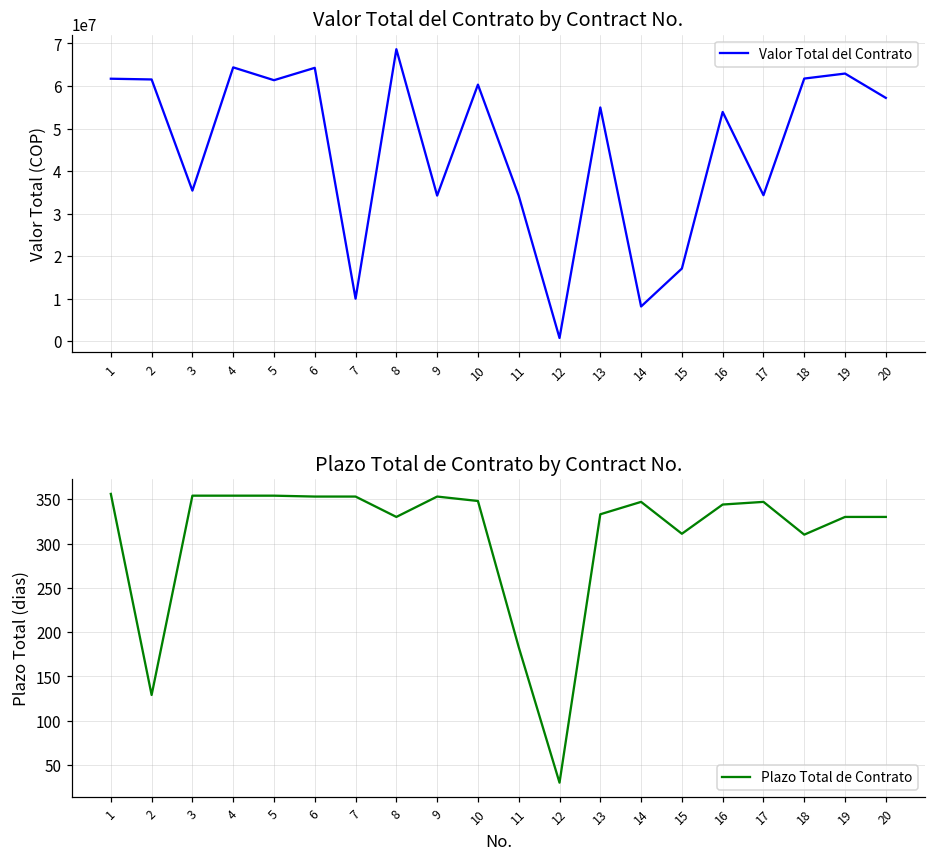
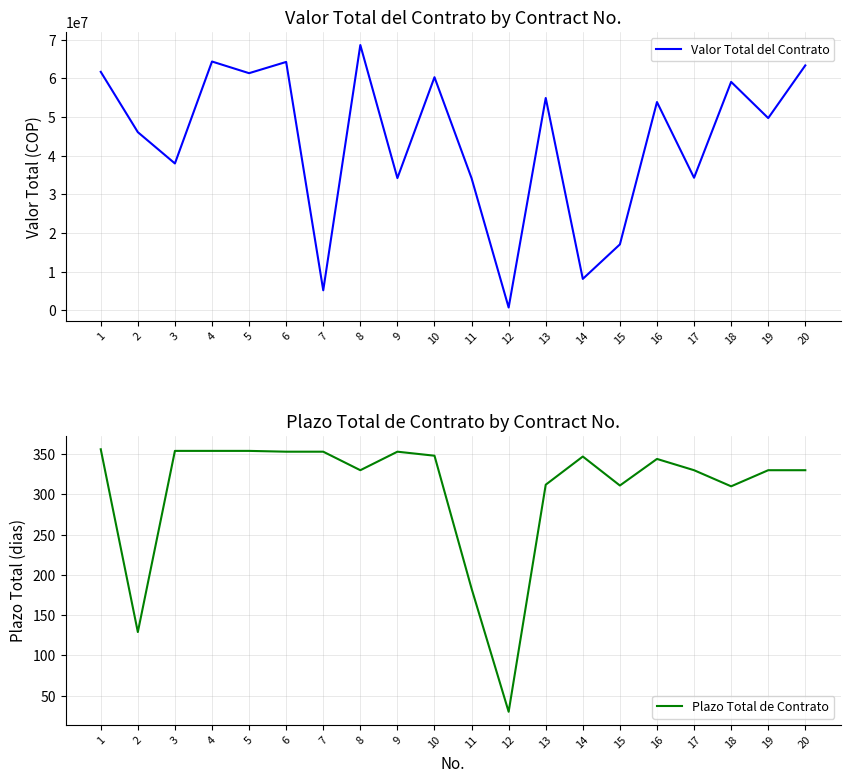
Valor Total del Contrato by Contract No., 2: 62000000 -> 46000000
Valor Total del Contrato by Contract No., 3: 35000000 -> 38000000
Valor Total del Contrato by Contract No., 7: 10000000 -> 5000000
Valor Total del Contrato by Contract No., 18: 62000000 -> 59000000
Valor Total del Contrato by Contract No., 19: 63000000 -> 50000000
Valor Total del Contrato by Contract No., 20: 57000000 -> 63000000
Plazo Total de Contrato by Contract No., 13: 330 -> 310
Plazo Total de Contrato by Contract No., 17: 350 -> 330
